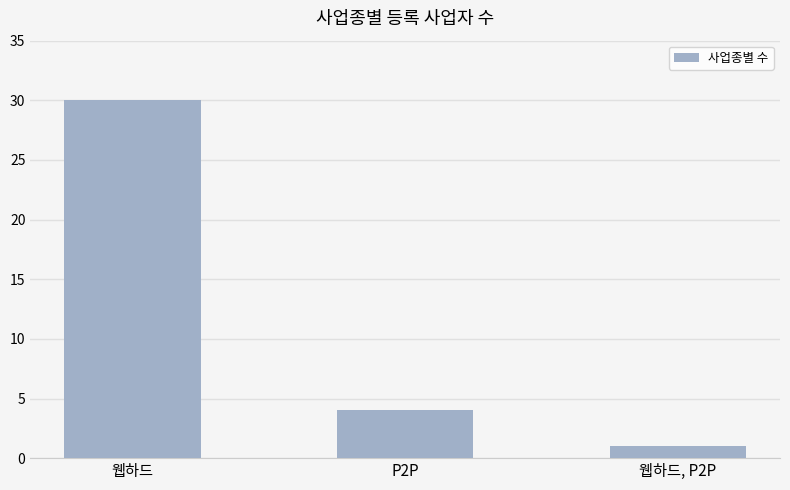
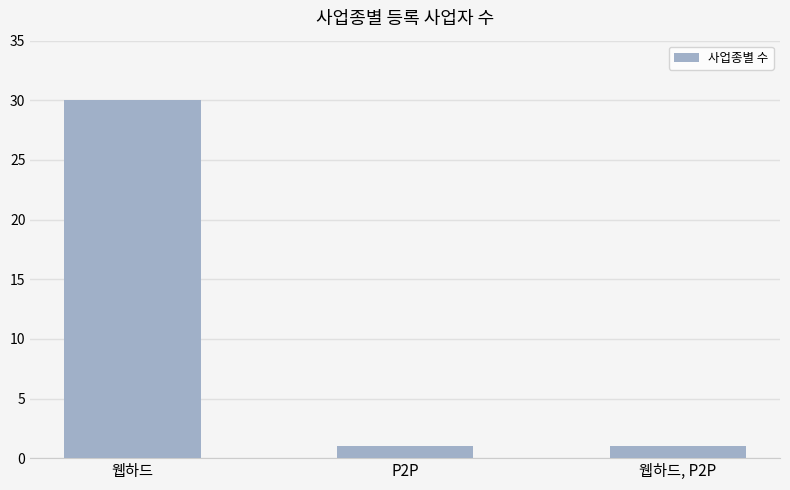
P2P: 4 -> 1
